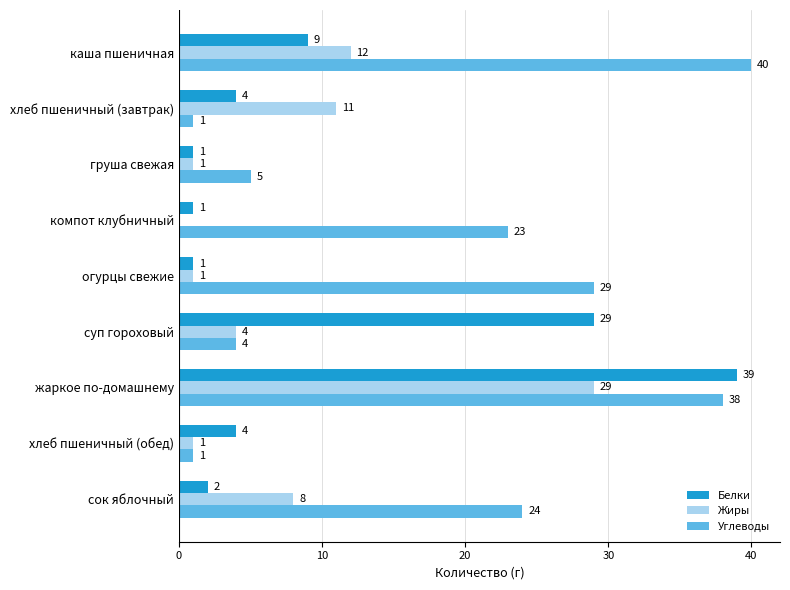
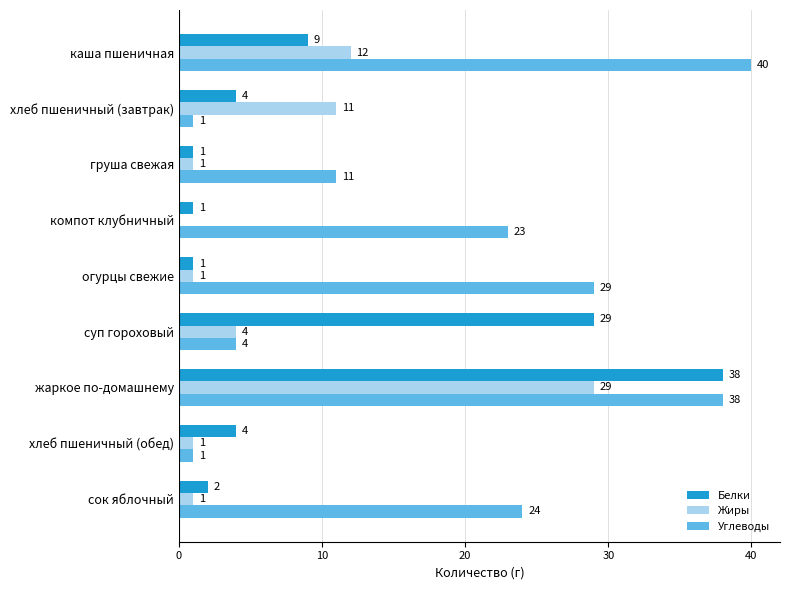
Углеводы, груша свежая: 5 -> 11
Белки, жаркое по-домашнему: 39 -> 38
Жиры, сок яблочный: 8 -> 1
